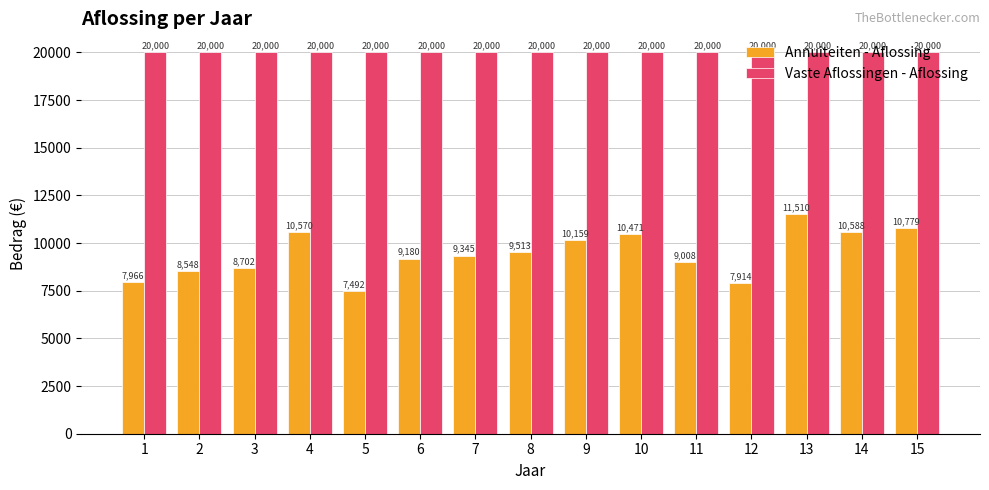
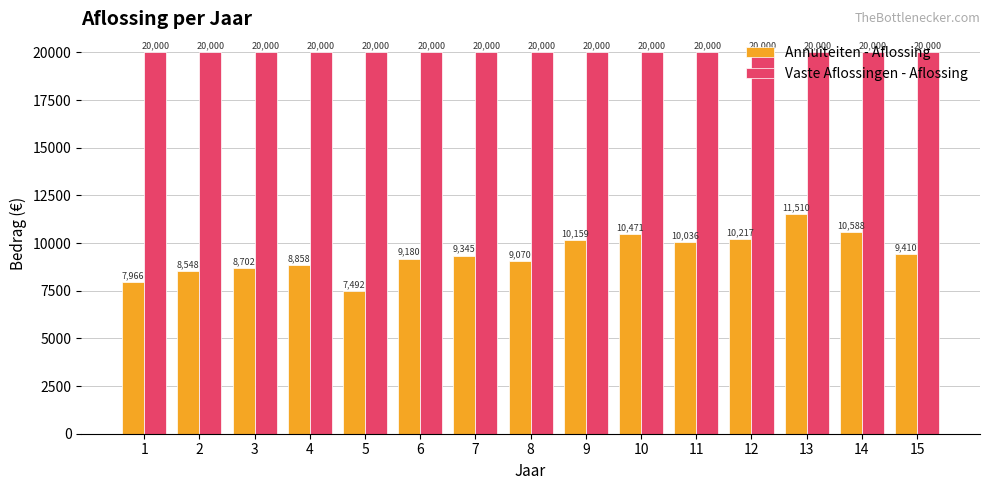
Annuiteiten - Aflossing, 4: 10,570 -> 8,858
Annuiteiten - Aflossing, 8: 9,513 -> 9,070
Annuiteiten - Aflossing, 11: 9,008 -> 10,036
Annuiteiten - Aflossing, 12: 7,914 -> 10,217
Annuiteiten - Aflossing, 15: 10,779 -> 9,410
